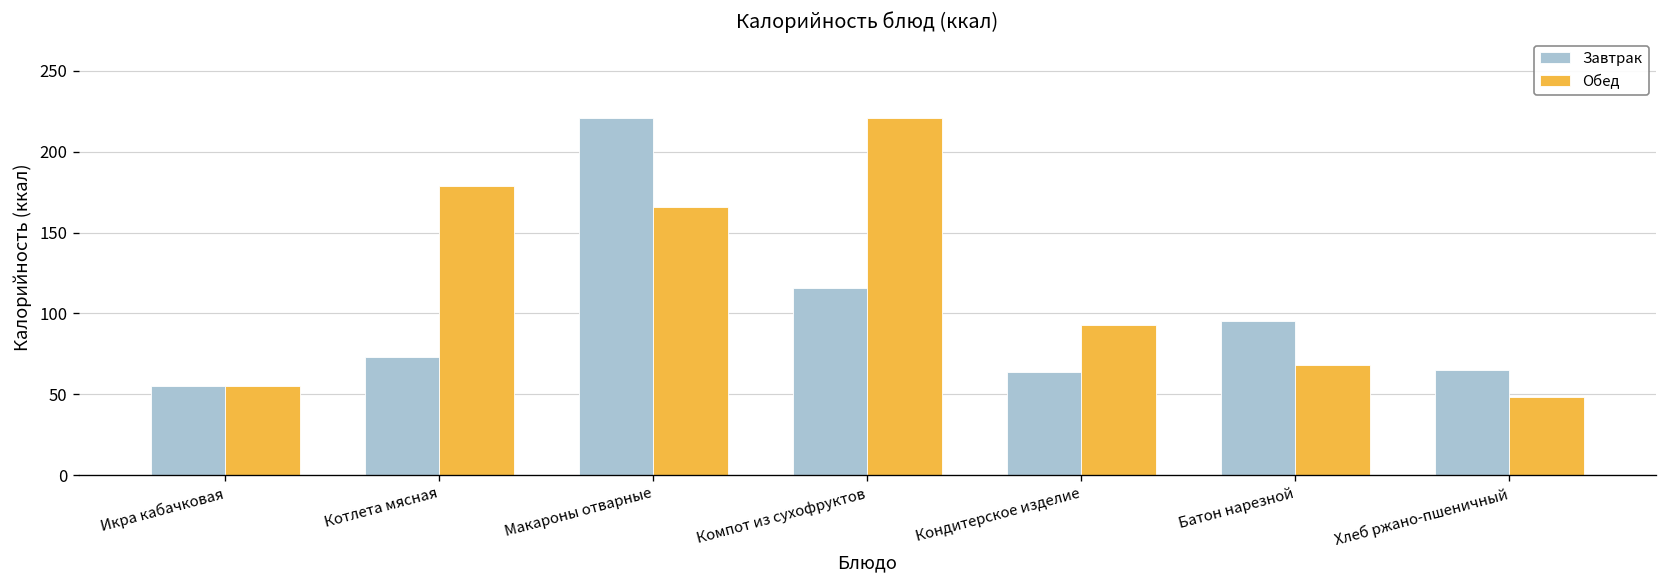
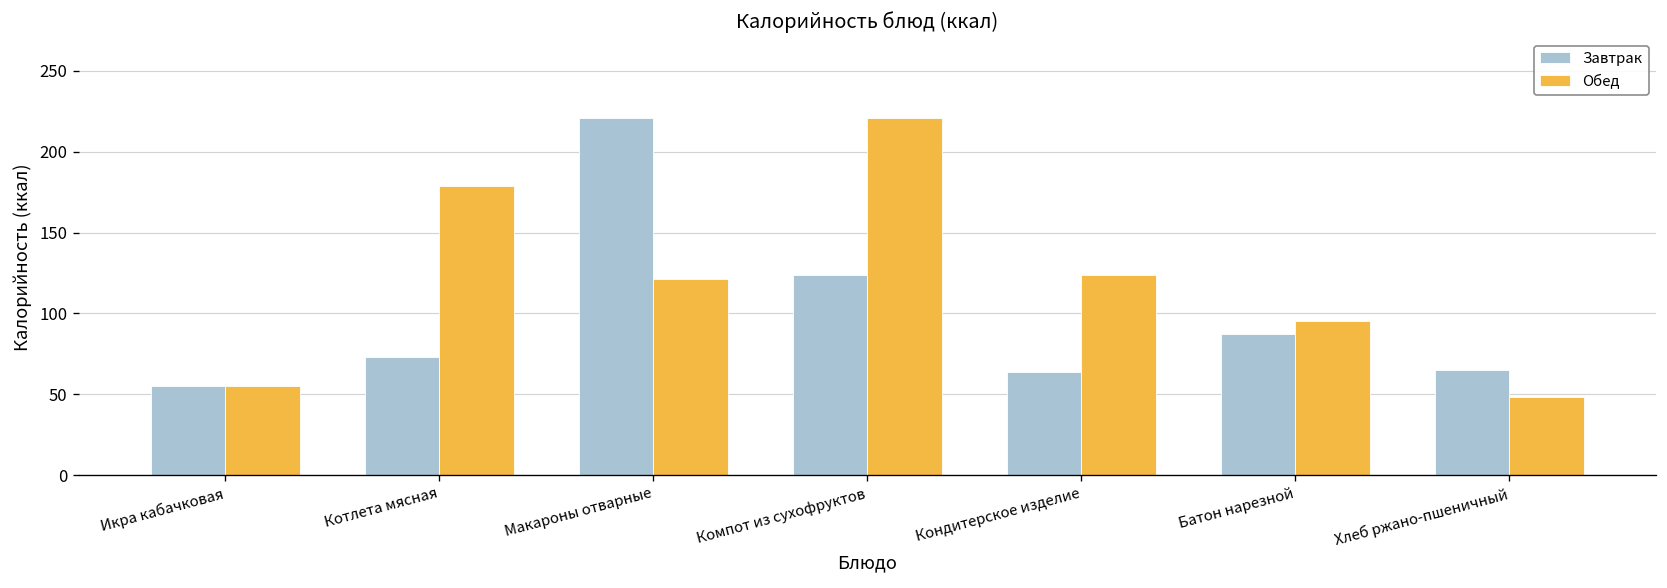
Обед, Макароны отварные: 166 -> 121
Завтрак, Компот из сухофруктов: 116 -> 124
Обед, Кондитерское изделие: 93 -> 124
Завтрак, Батон нарезной: 95 -> 87
Обед, Батон нарезной: 68 -> 95
